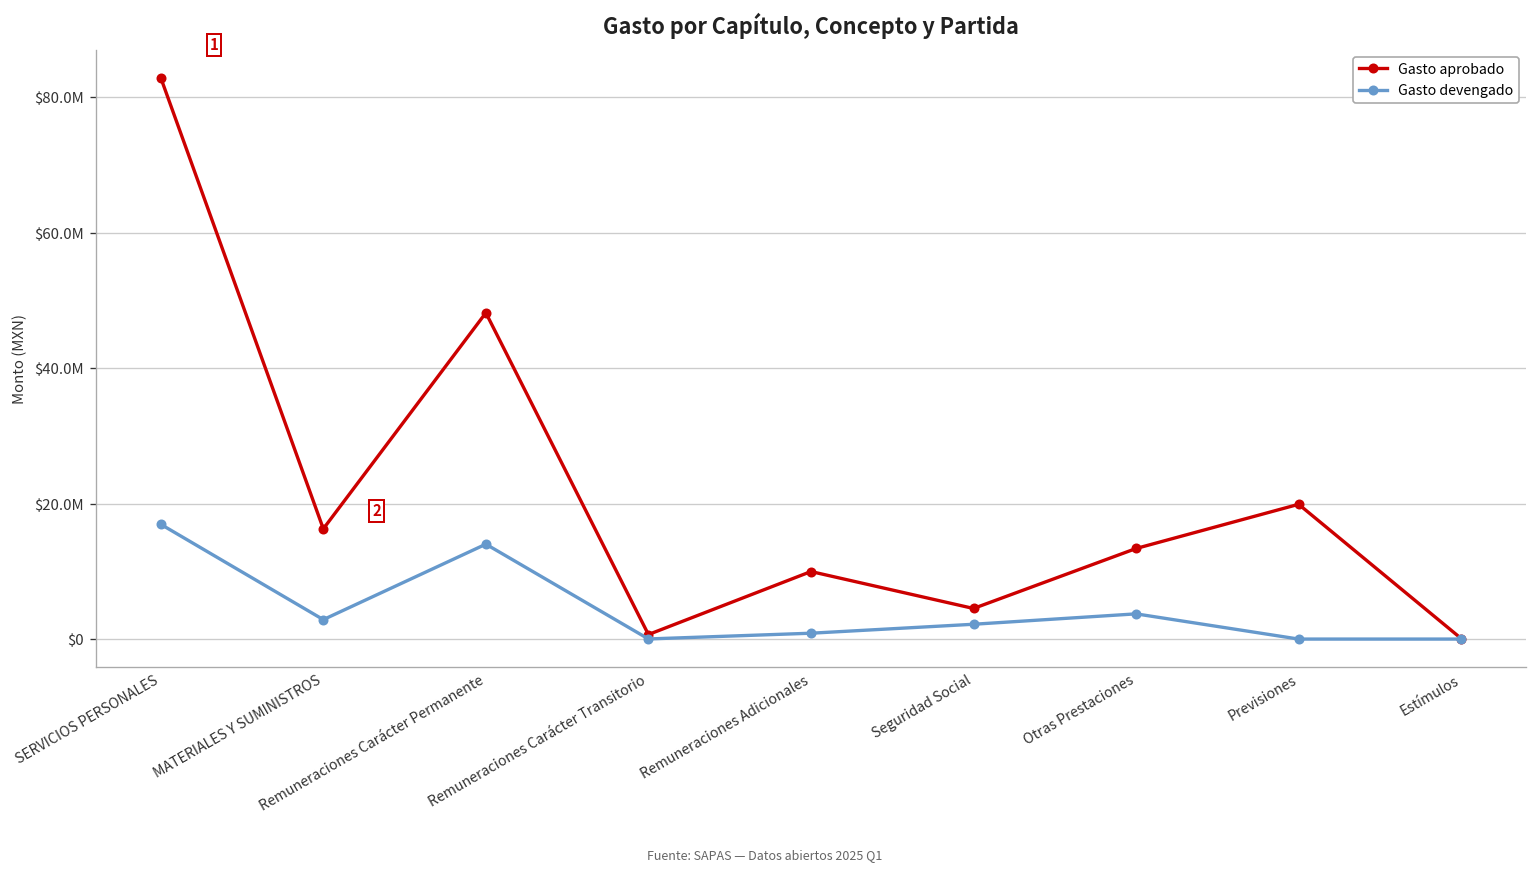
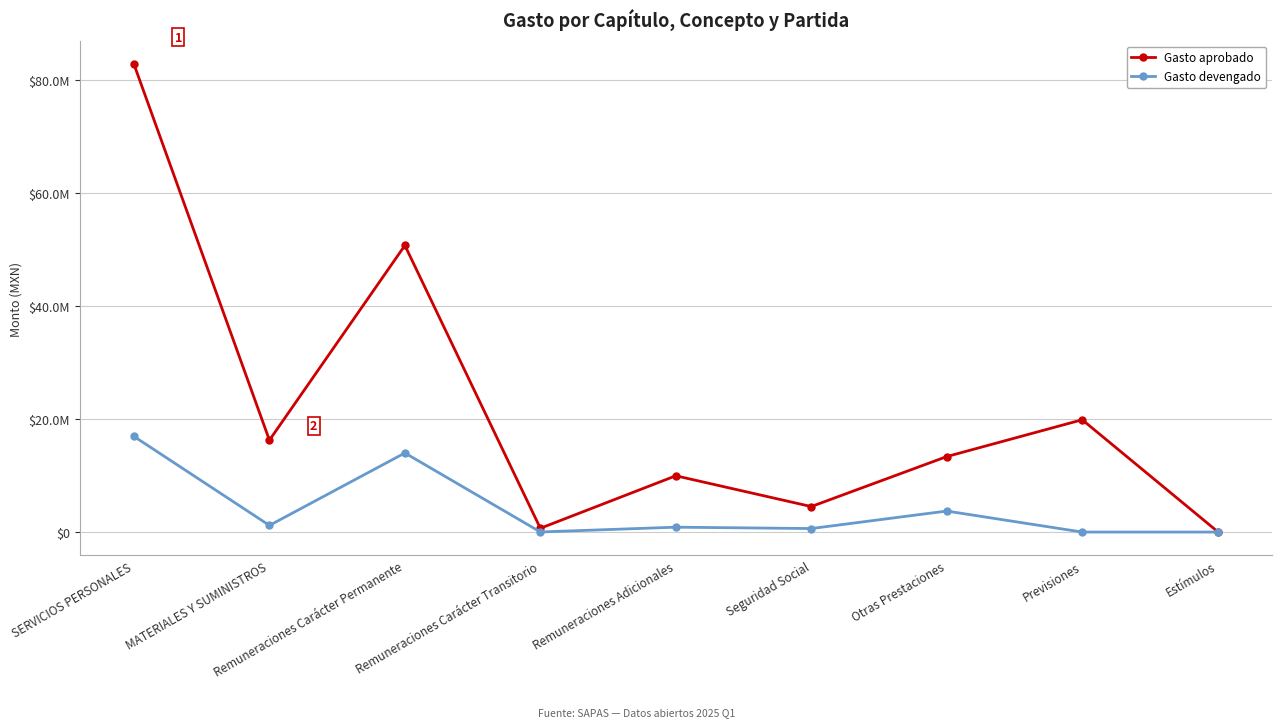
Gasto devengado, MATERIALES Y SUMINISTROS: $3000000 -> $1000000
Gasto aprobado, Remuneraciones Carácter Permanente: $48000000 -> $51000000
Gasto devengado, Seguridad Social: $2000000 -> $1000000
